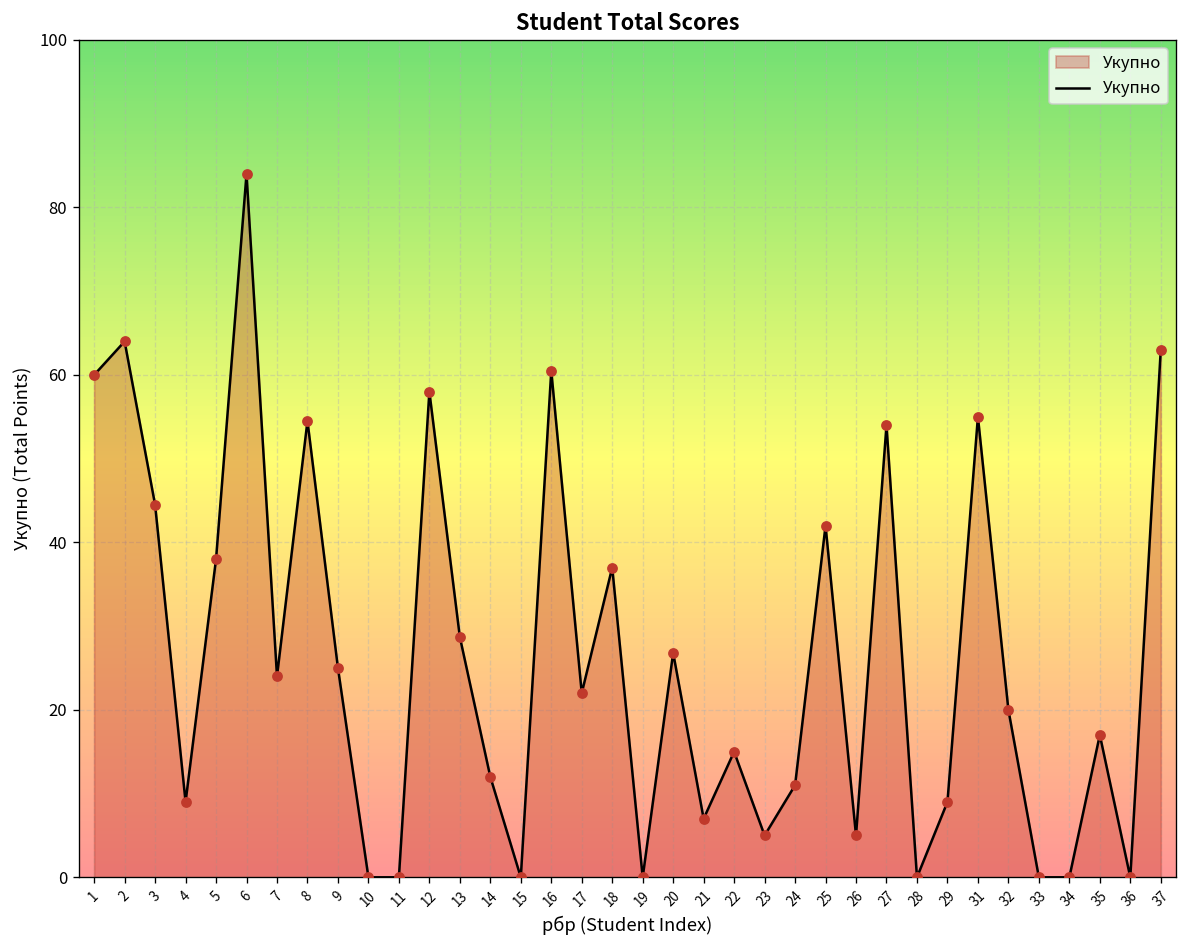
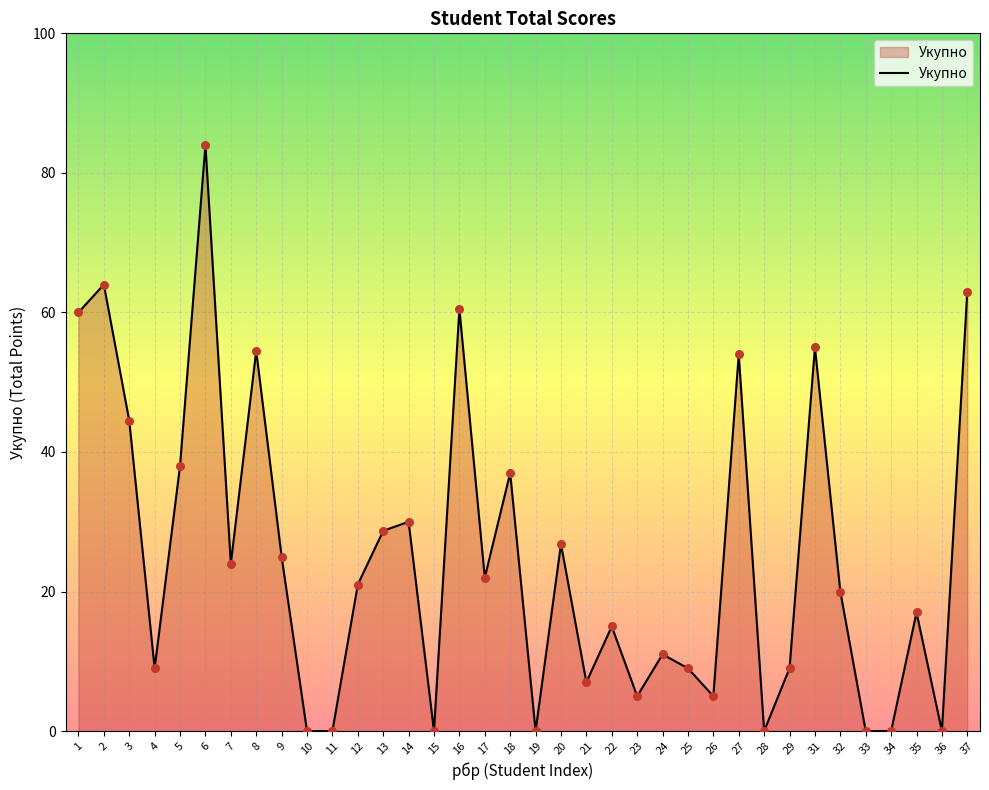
12: 58 -> 21
14: 12 -> 30
25: 42 -> 9
